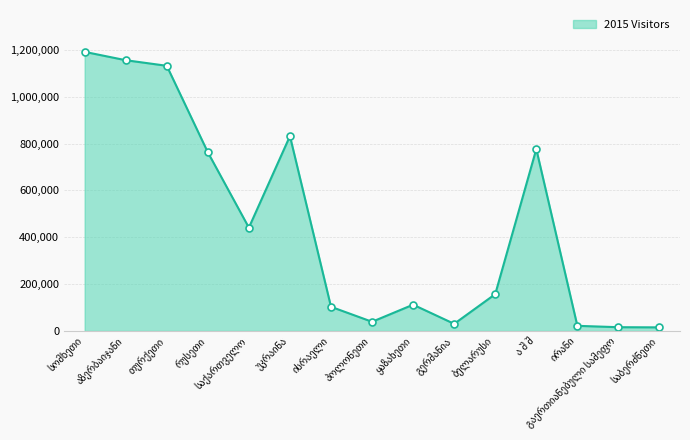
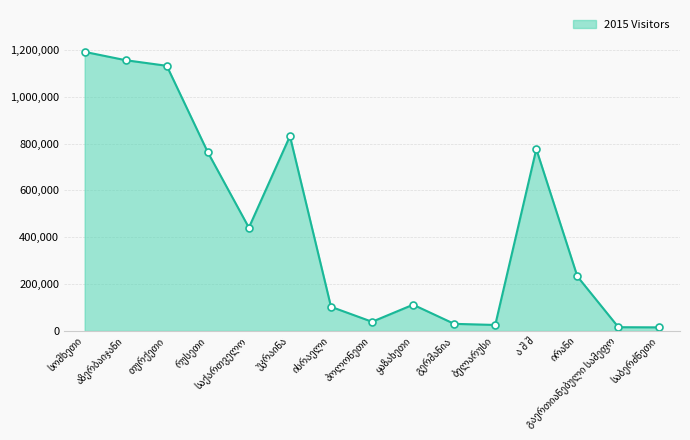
ბელარუსი: 160,000 -> 30,000
ირანი: 20,000 -> 230,000
